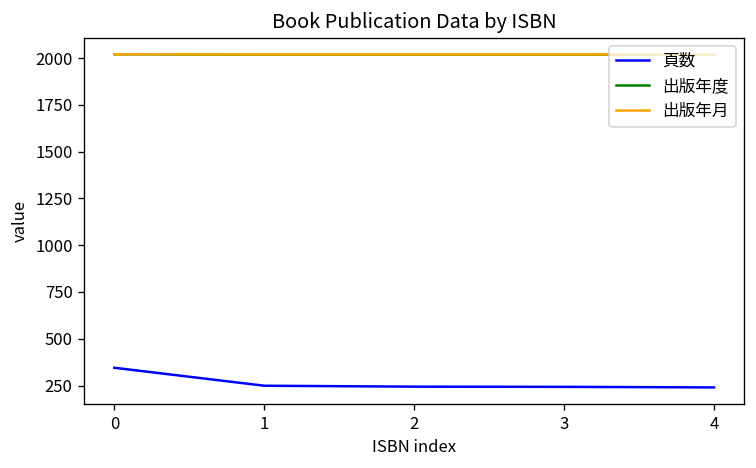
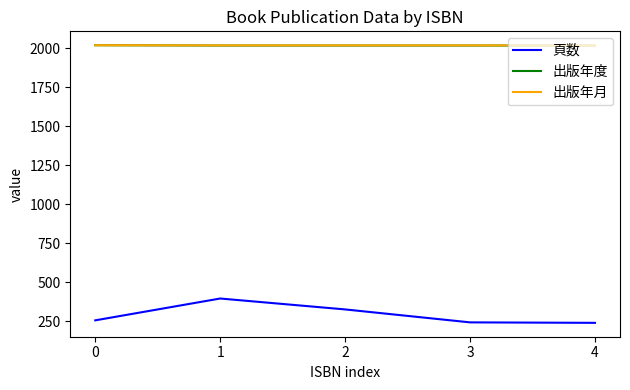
頁数, 0: 350 -> 260
頁数, 1: 250 -> 400
頁数, 2: 240 -> 330
